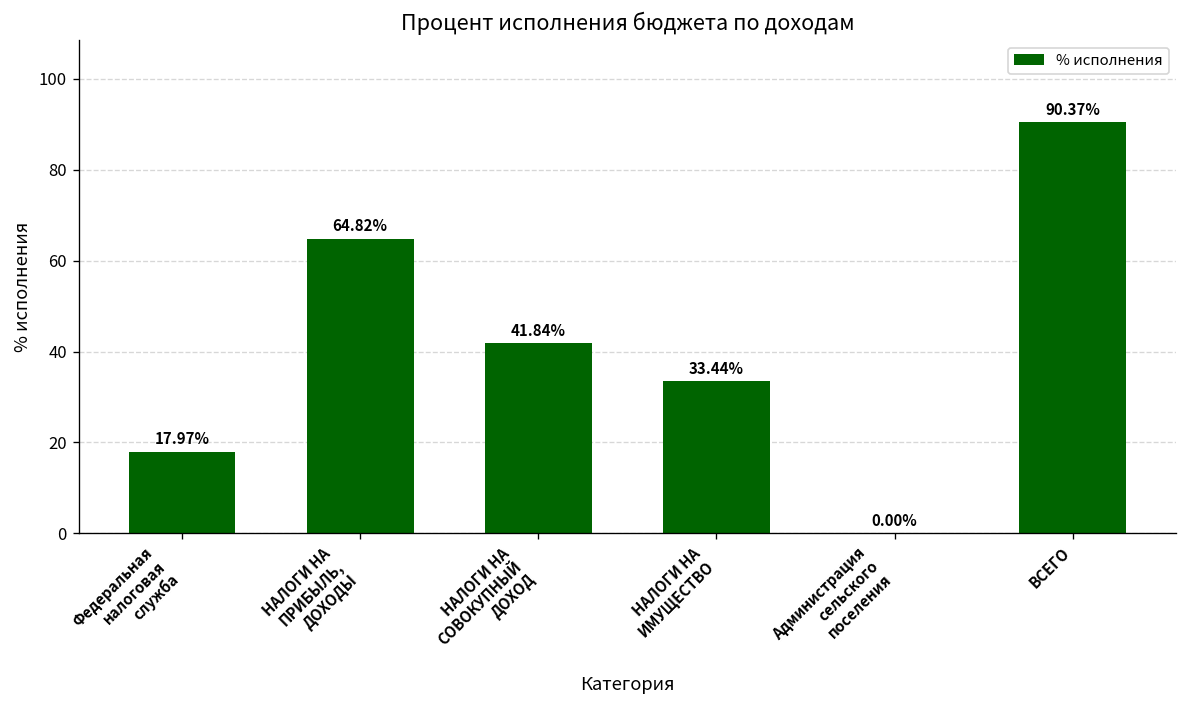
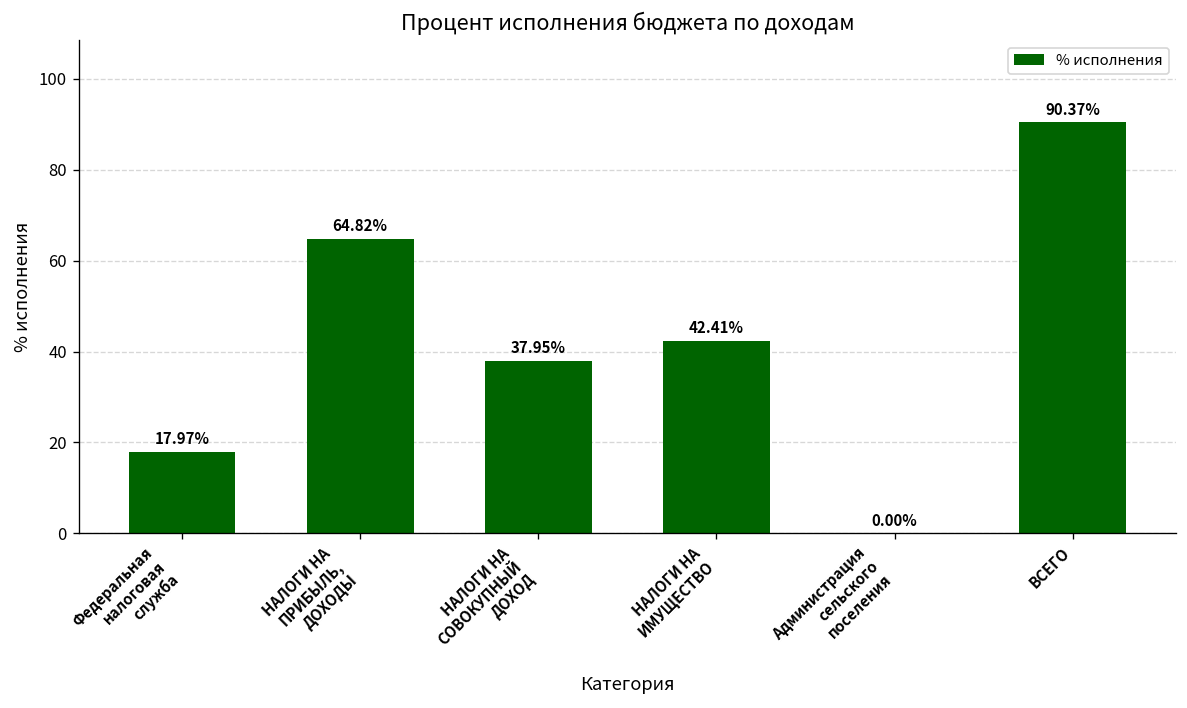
НАЛОГИ НА СОВОКУПНЫЙ ДОХОД: 41.84% -> 37.95%
НАЛОГИ НА ИМУЩЕСТВО: 33.44% -> 42.41%
